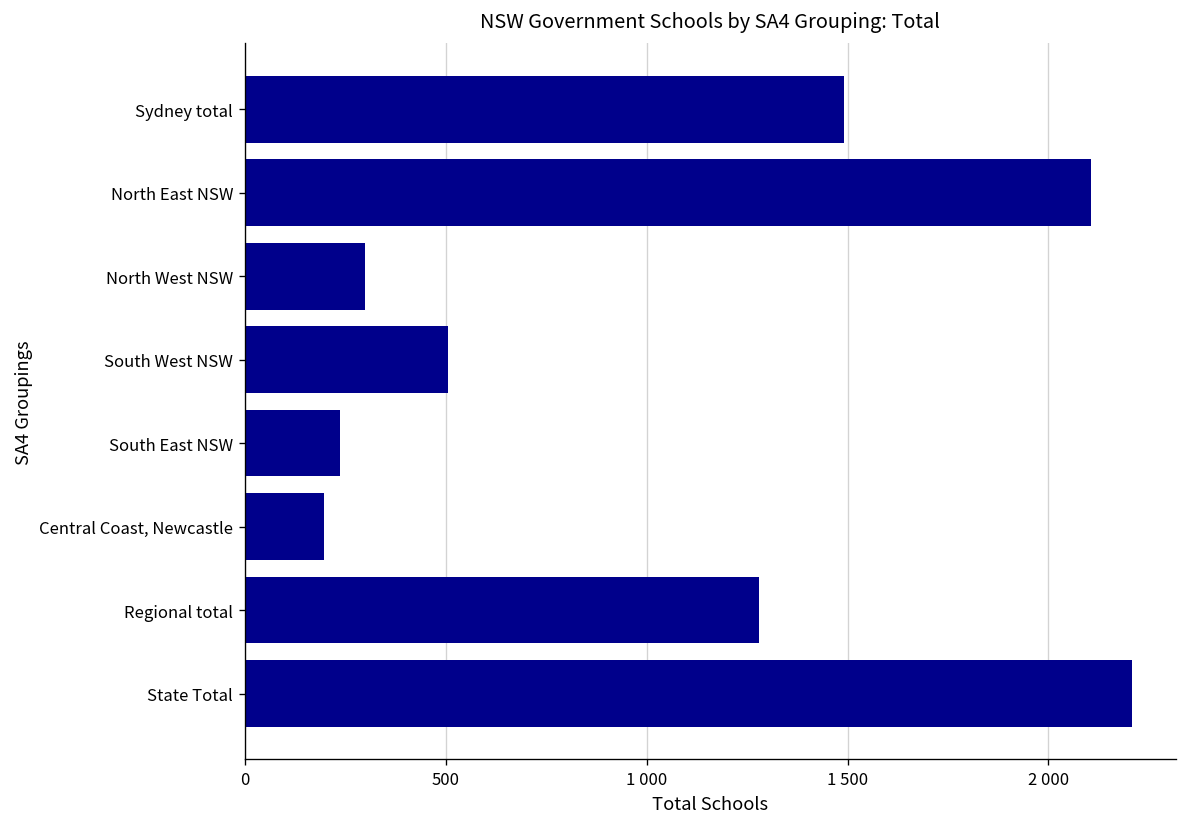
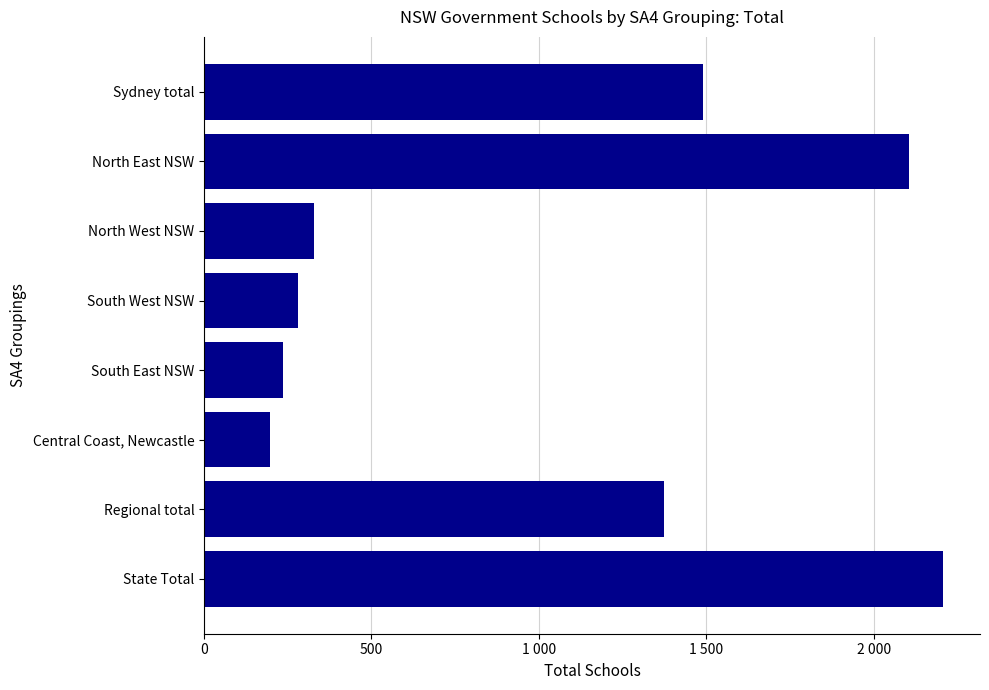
North West NSW: 300 -> 330
South West NSW: 510 -> 280
Regional total: 1280 -> 1370
